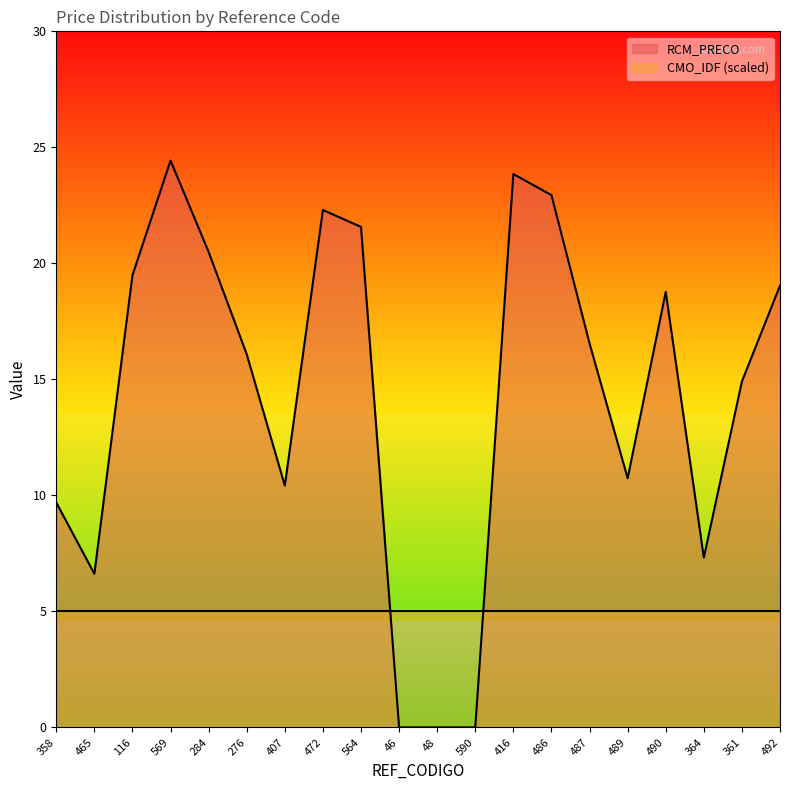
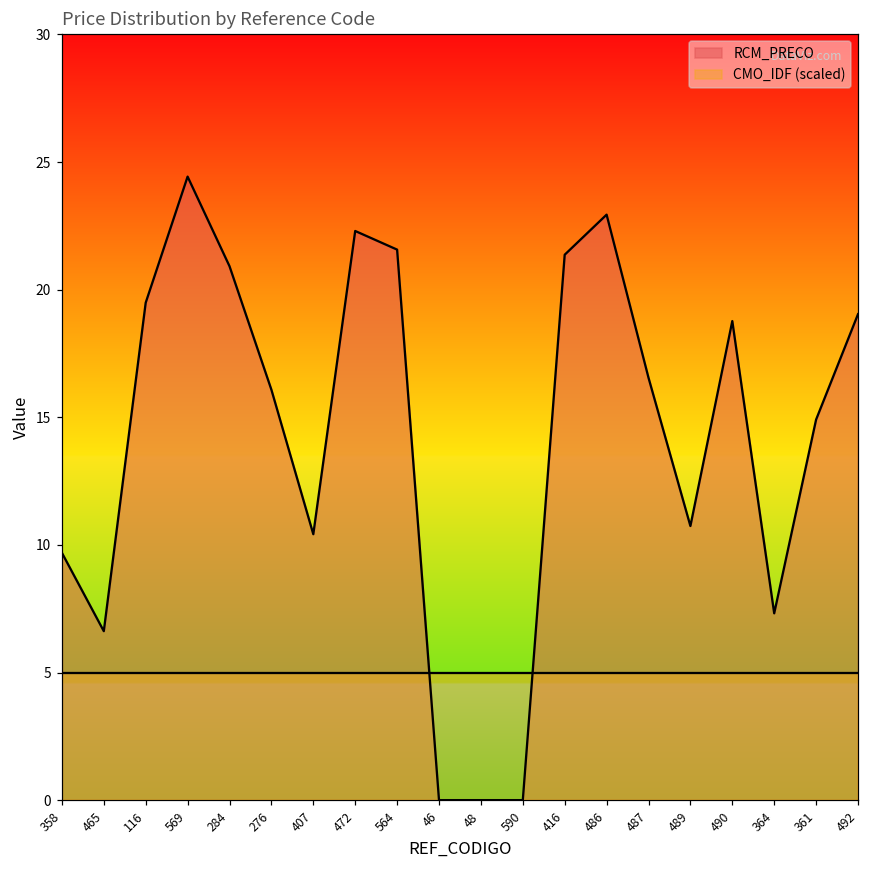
RCM_PRECO, 284: 20.5 -> 20.9
RCM_PRECO, 416: 23.9 -> 21.4
